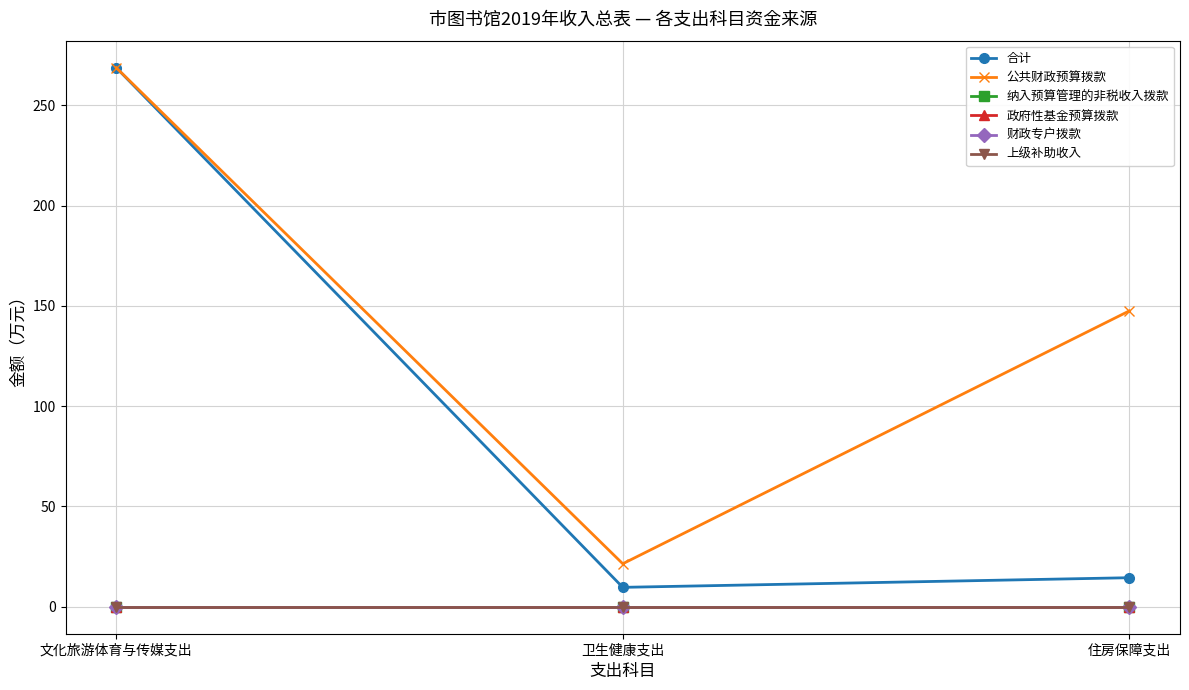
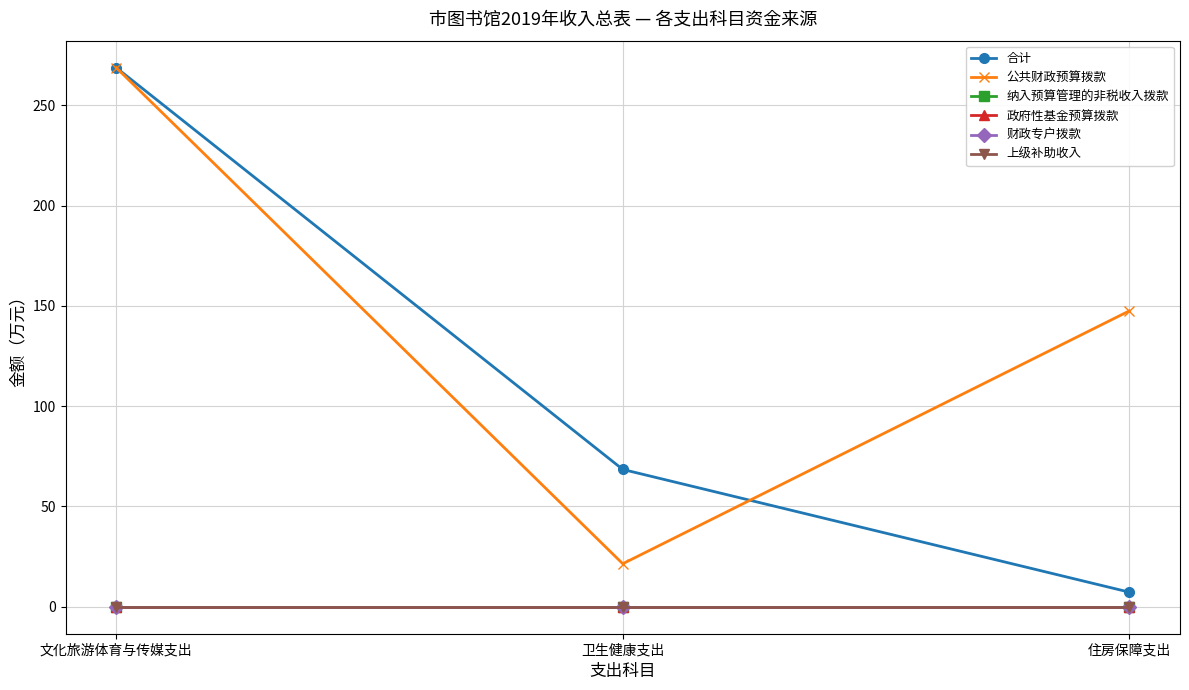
合计, 卫生健康支出: 10 -> 68
合计, 住房保障支出: 14 -> 7
